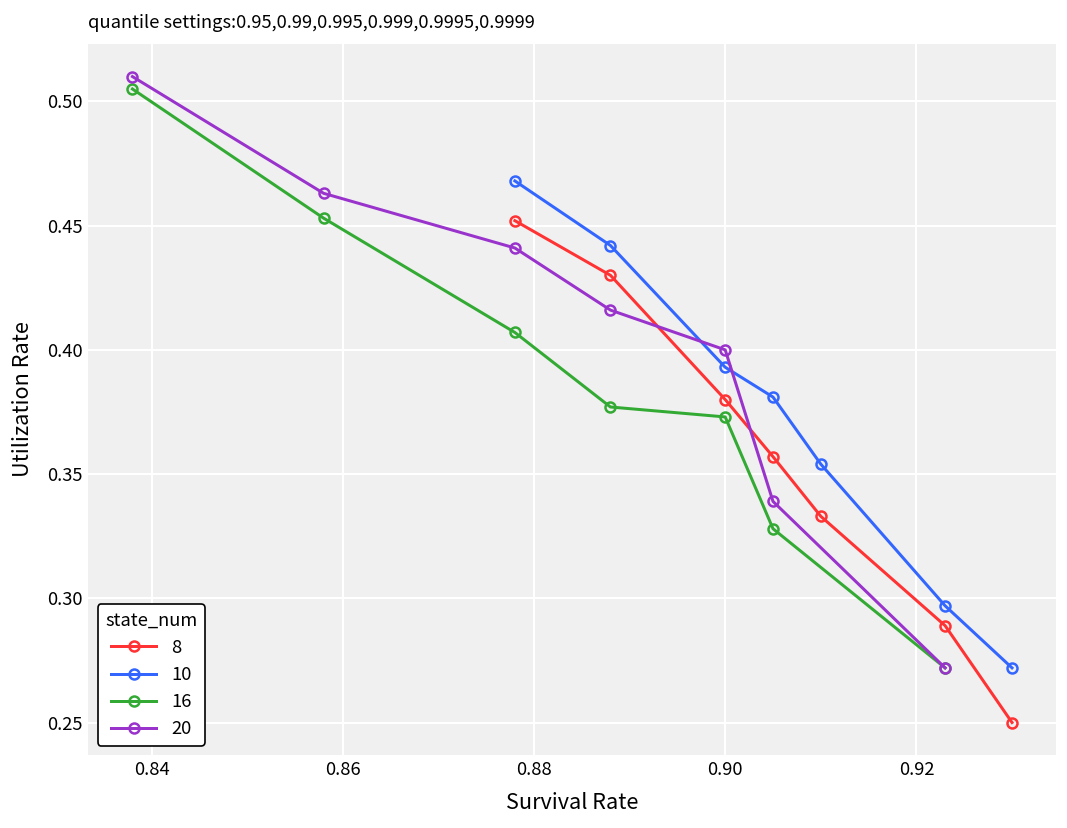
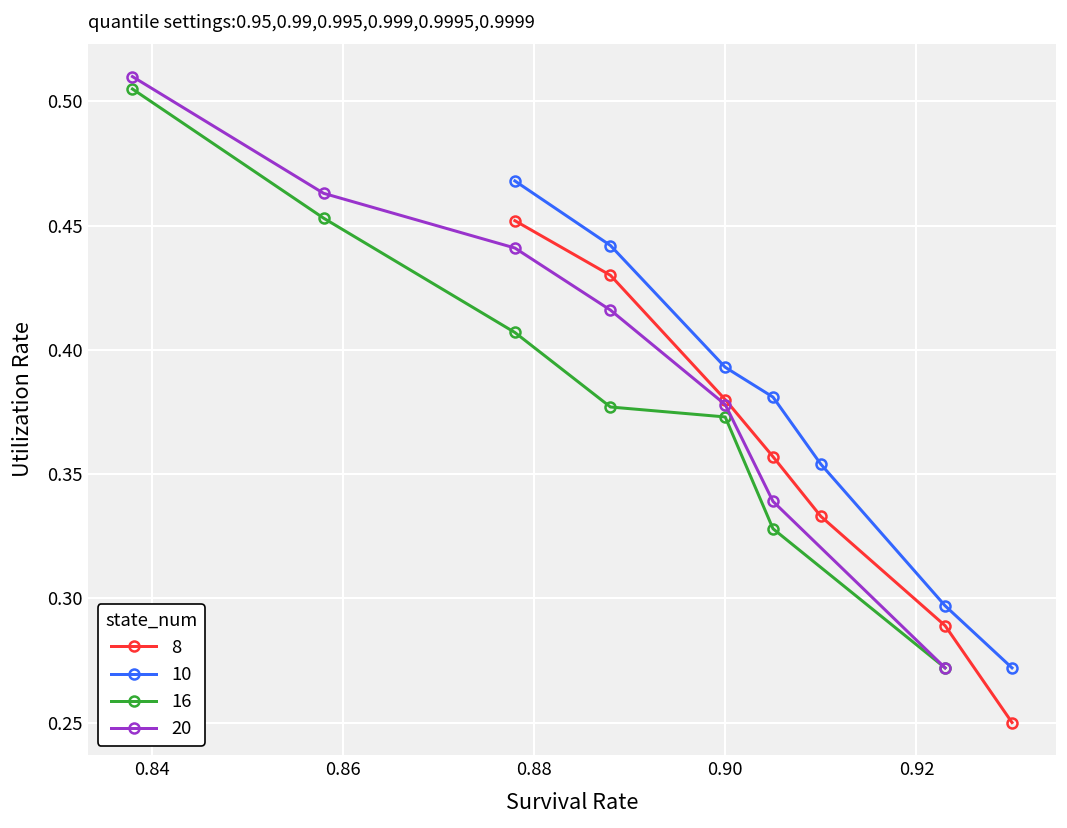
20, 0.90: 0.400 -> 0.378
